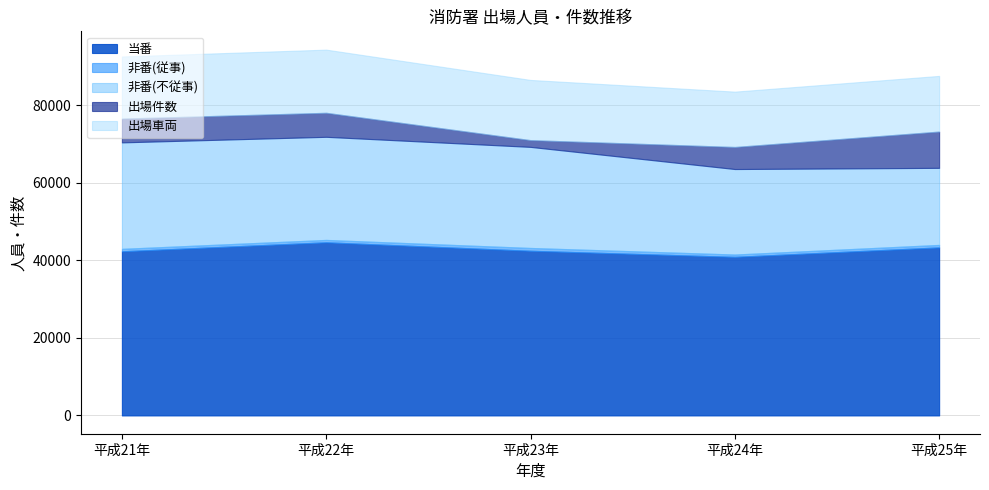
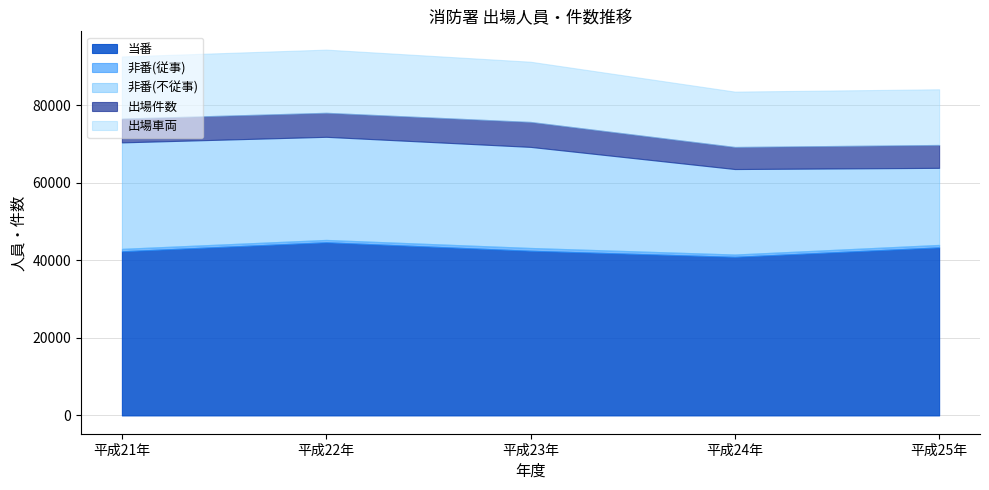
出場件数, 平成23年: 2000 -> 6000
出場件数, 平成25年: 9000 -> 6000
